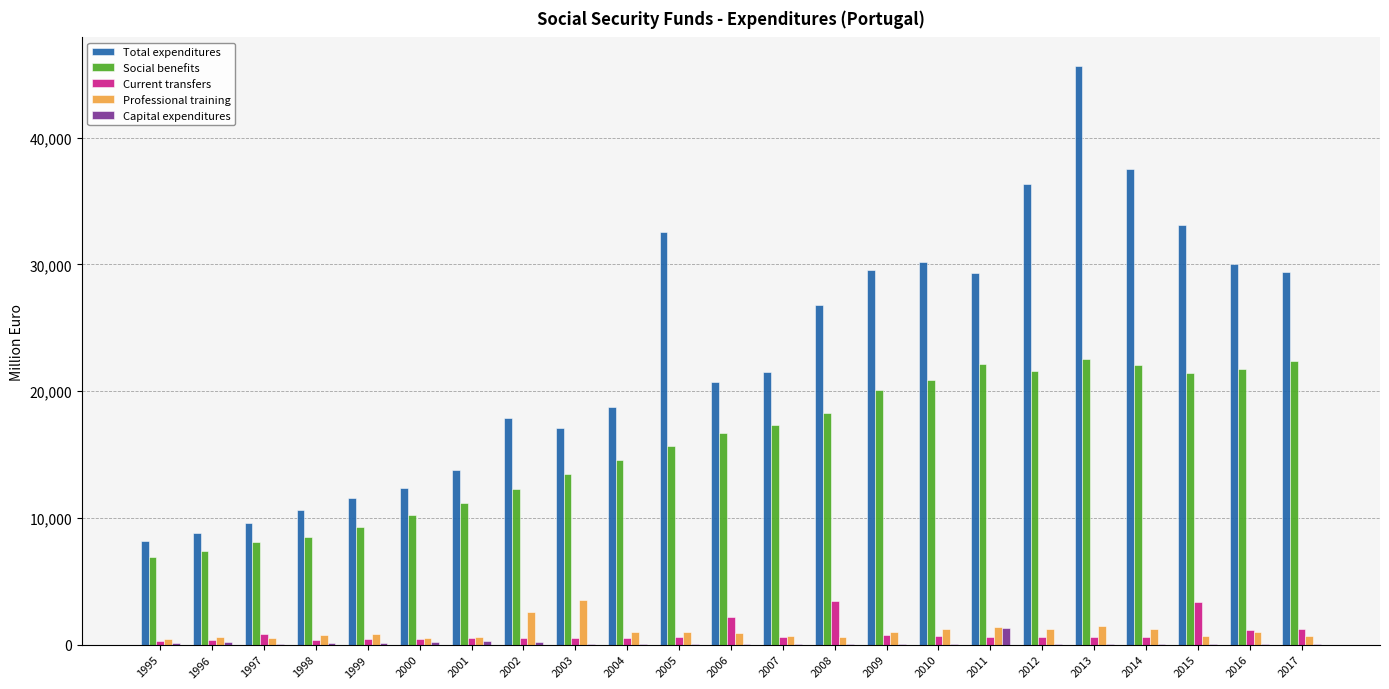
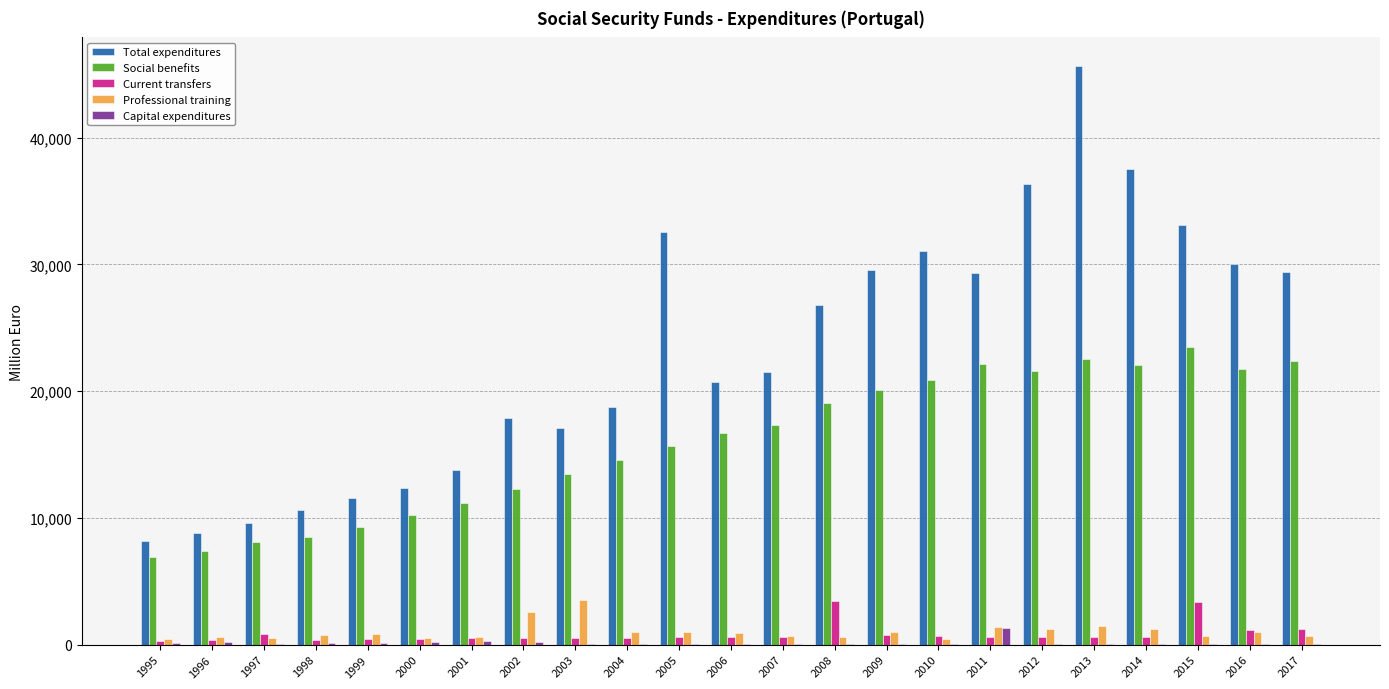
Current transfers, 2006: 2,200 -> 600
Social benefits, 2008: 18,200 -> 19,000
Total expenditures, 2010: 30,200 -> 31,100
Professional training, 2010: 1,200 -> 500
Social benefits, 2015: 21,500 -> 23,500
